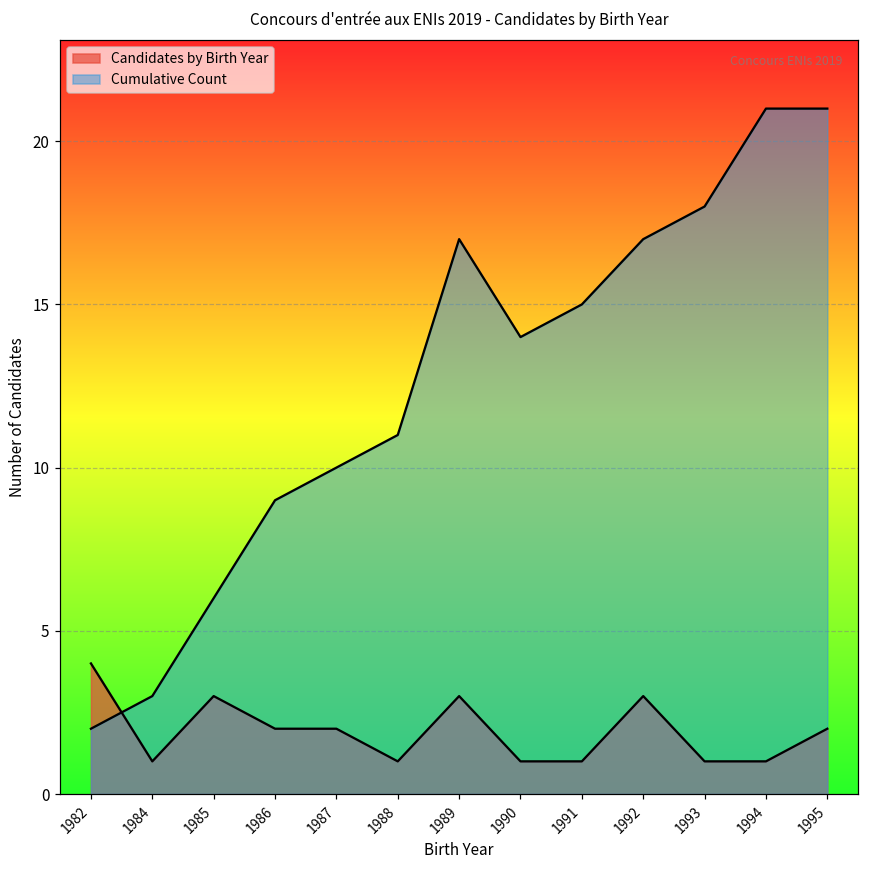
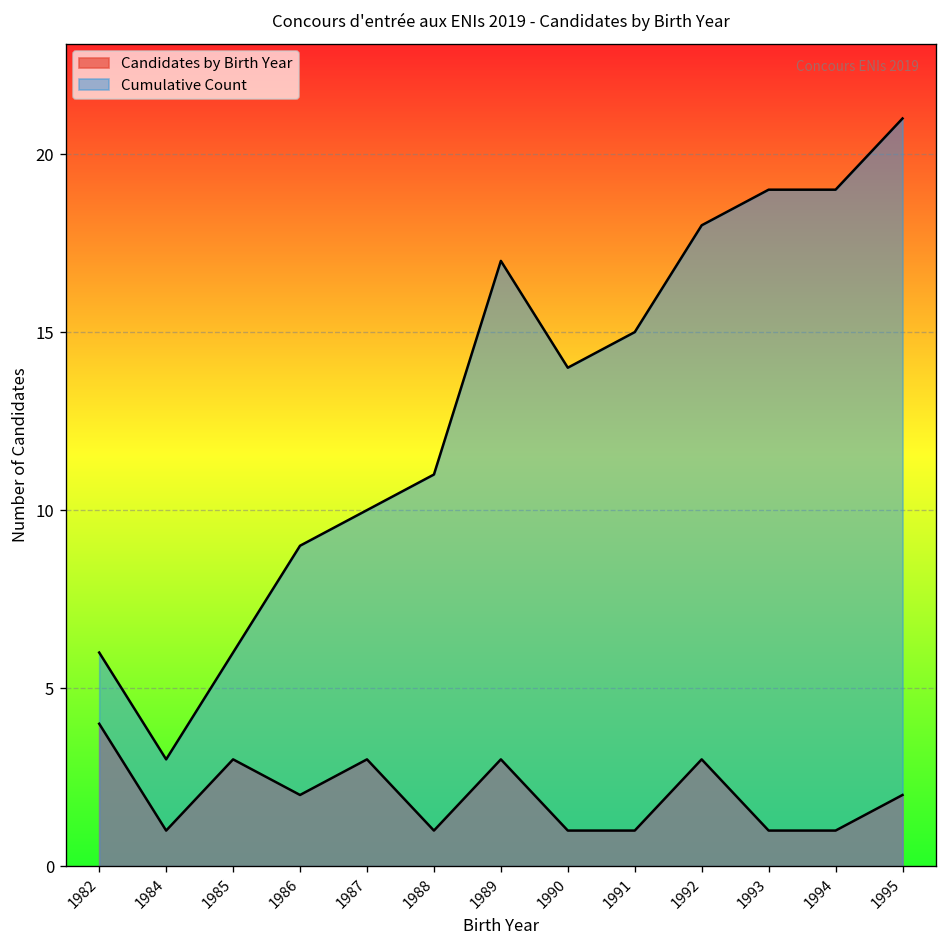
Cumulative Count, 1982: 2 -> 6
Candidates by Birth Year, 1987: 2 -> 3
Cumulative Count, 1992: 17 -> 18
Cumulative Count, 1993: 18 -> 19
Cumulative Count, 1994: 21 -> 19
